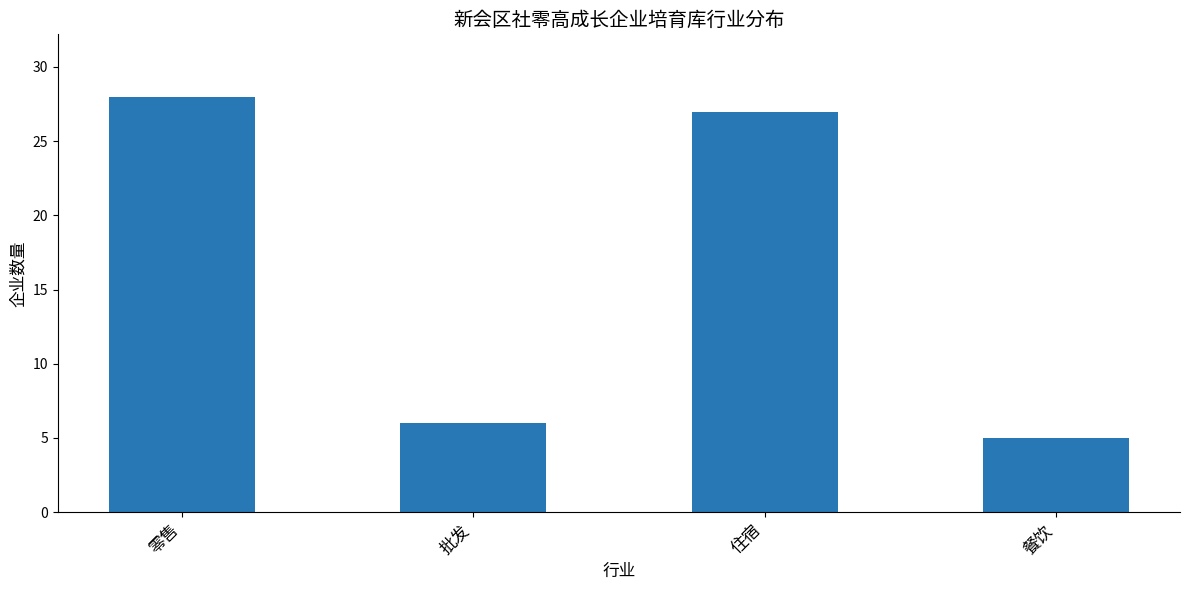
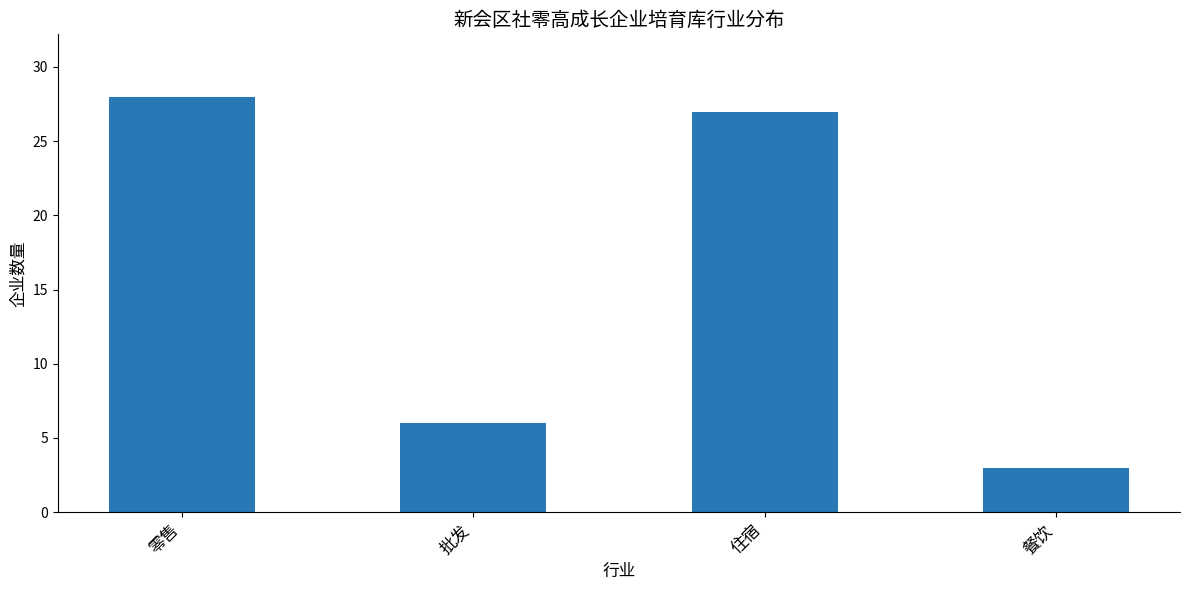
餐饮: 5 -> 3
